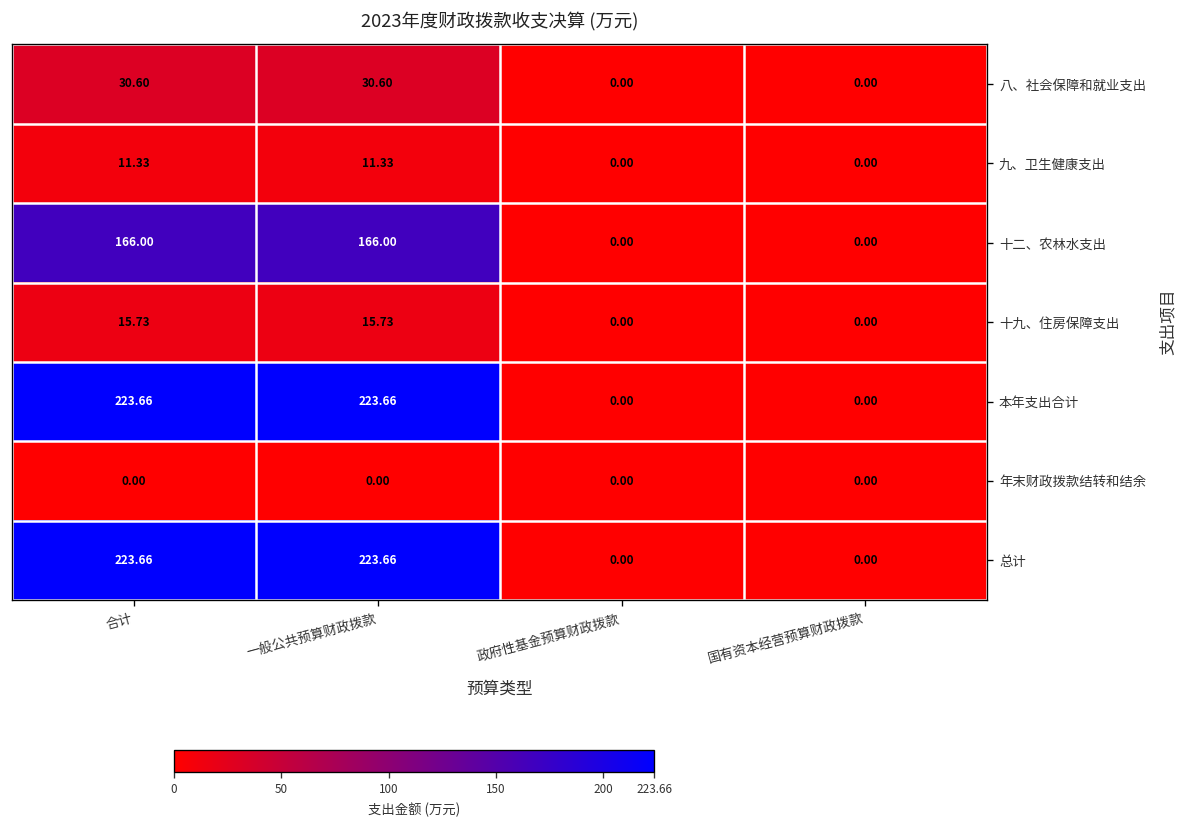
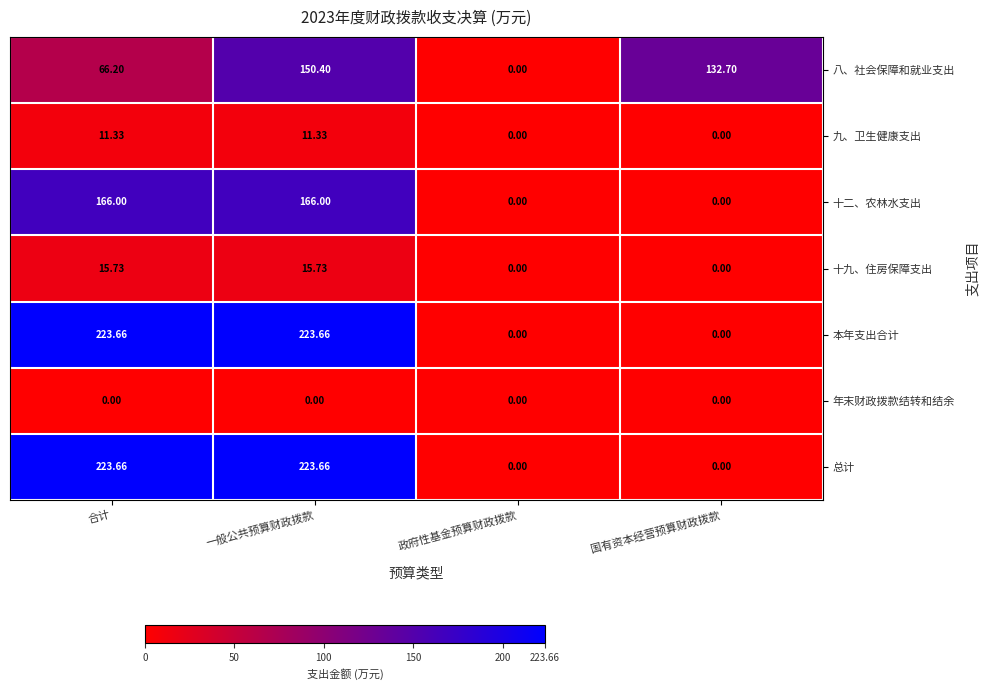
八、社会保障和就业支出, 合计: 30.60 -> 66.20
八、社会保障和就业支出, 一般公共预算财政拨款: 30.60 -> 150.40
八、社会保障和就业支出, 国有资本经营预算财政拨款: 0.00 -> 132.70
